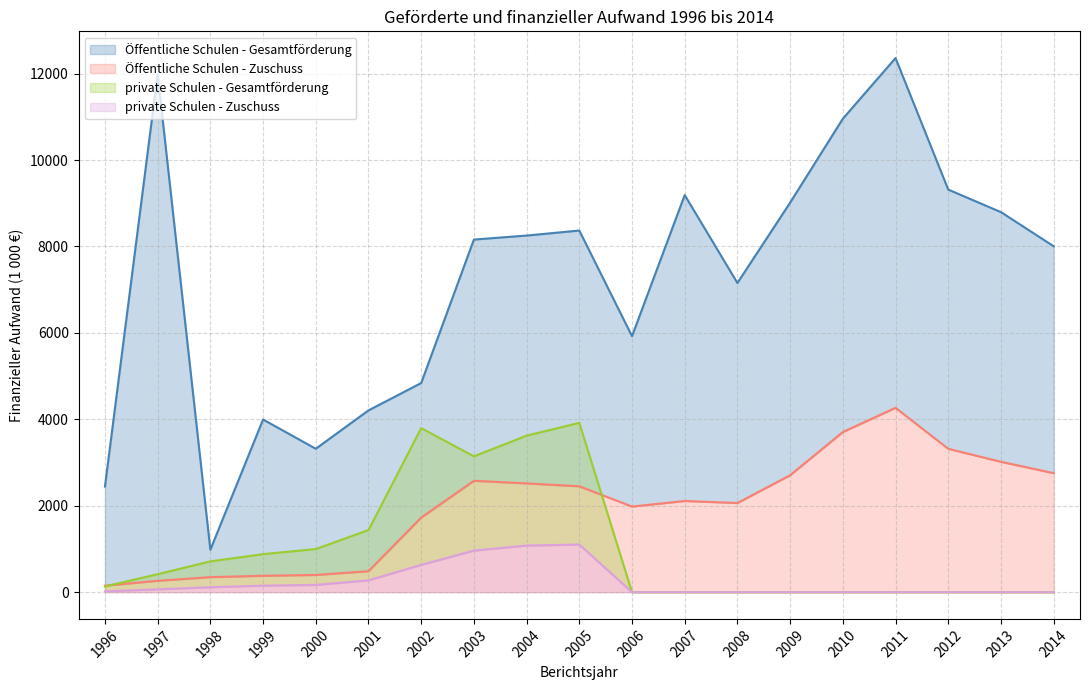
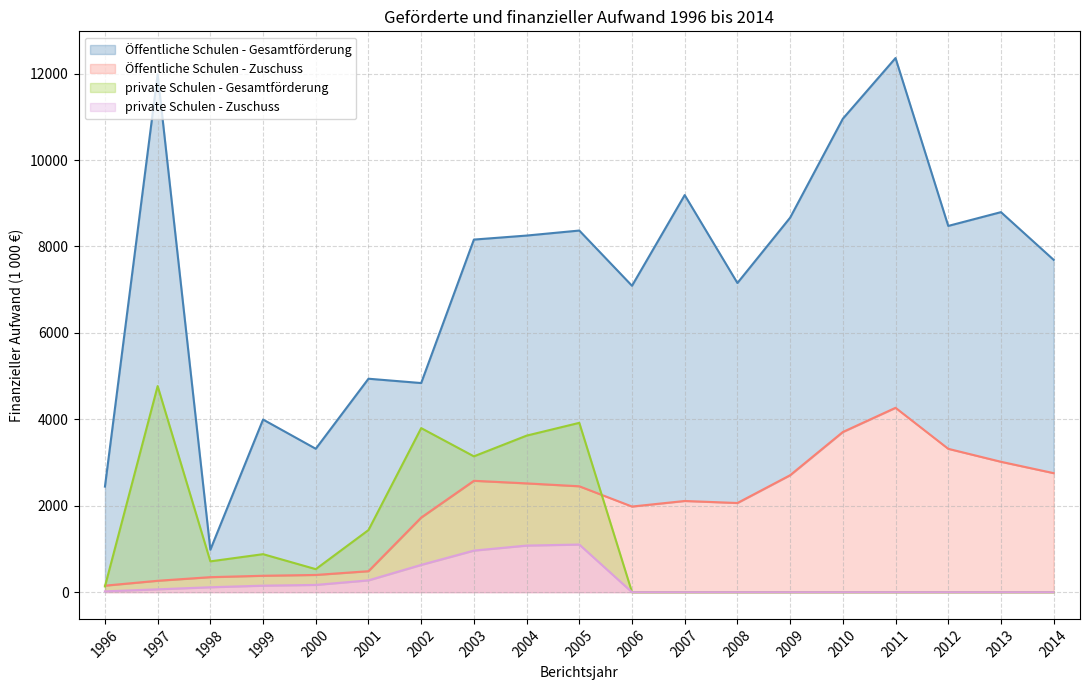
private Schulen - Gesamtförderung, 1997: 400 -> 4800
private Schulen - Gesamtförderung, 2000: 1000 -> 500
Öffentliche Schulen - Gesamtförderung, 2001: 4200 -> 4900
Öffentliche Schulen - Gesamtförderung, 2006: 5900 -> 7100
Öffentliche Schulen - Gesamtförderung, 2009: 9000 -> 8700
Öffentliche Schulen - Gesamtförderung, 2012: 9300 -> 8500
Öffentliche Schulen - Gesamtförderung, 2014: 8000 -> 7700
